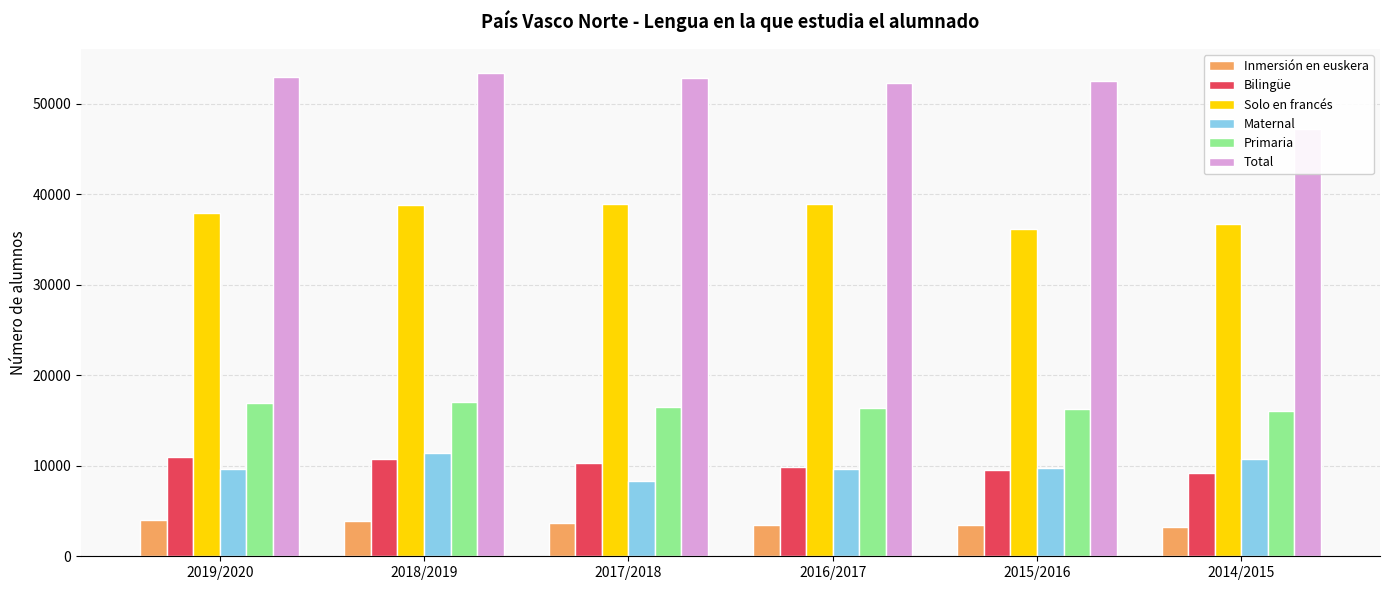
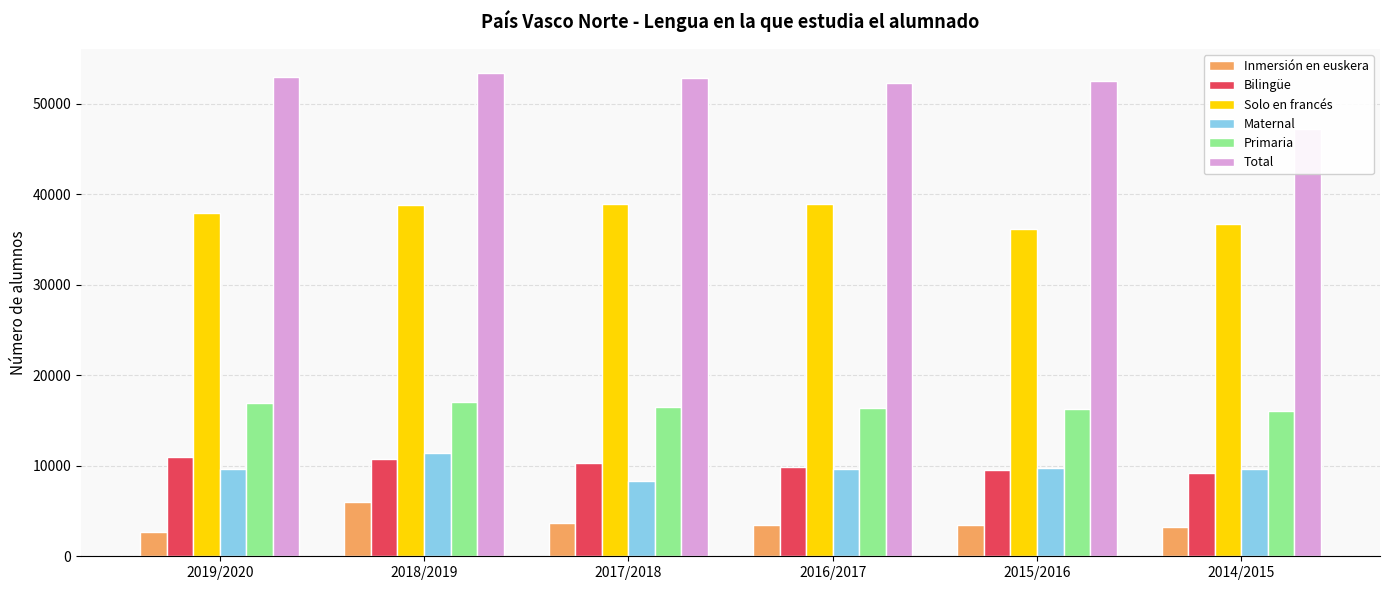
Inmersión en euskera, 2019/2020: 4000 -> 3000
Inmersión en euskera, 2018/2019: 4000 -> 6000
Maternal, 2014/2015: 11000 -> 10000
